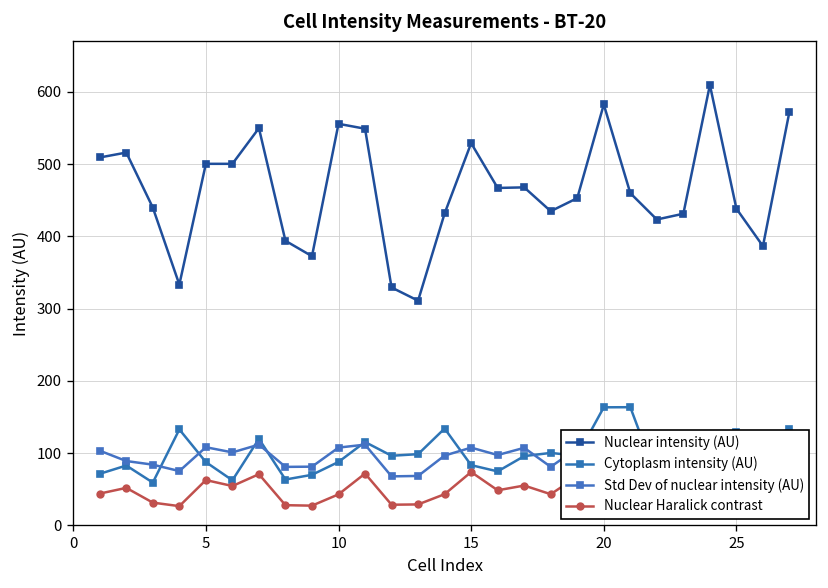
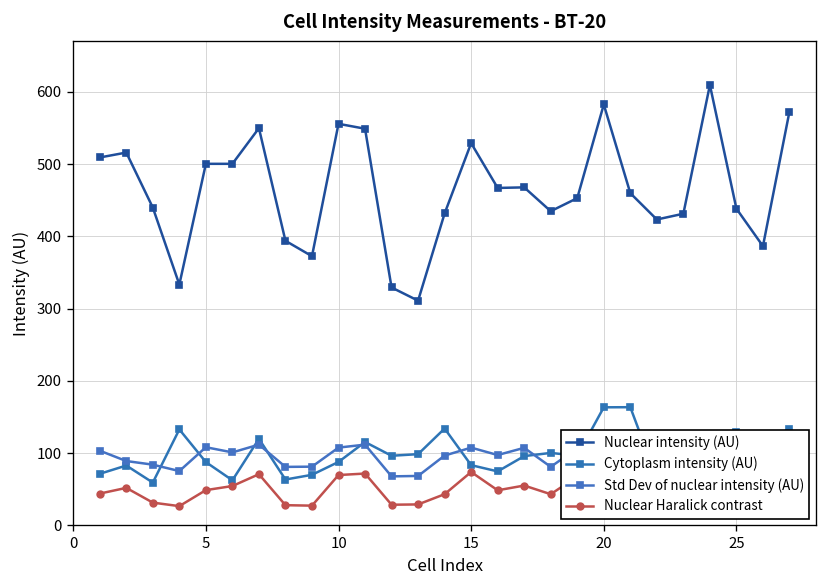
Nuclear Haralick contrast, 5: 60 -> 50
Nuclear Haralick contrast, 10: 40 -> 70
